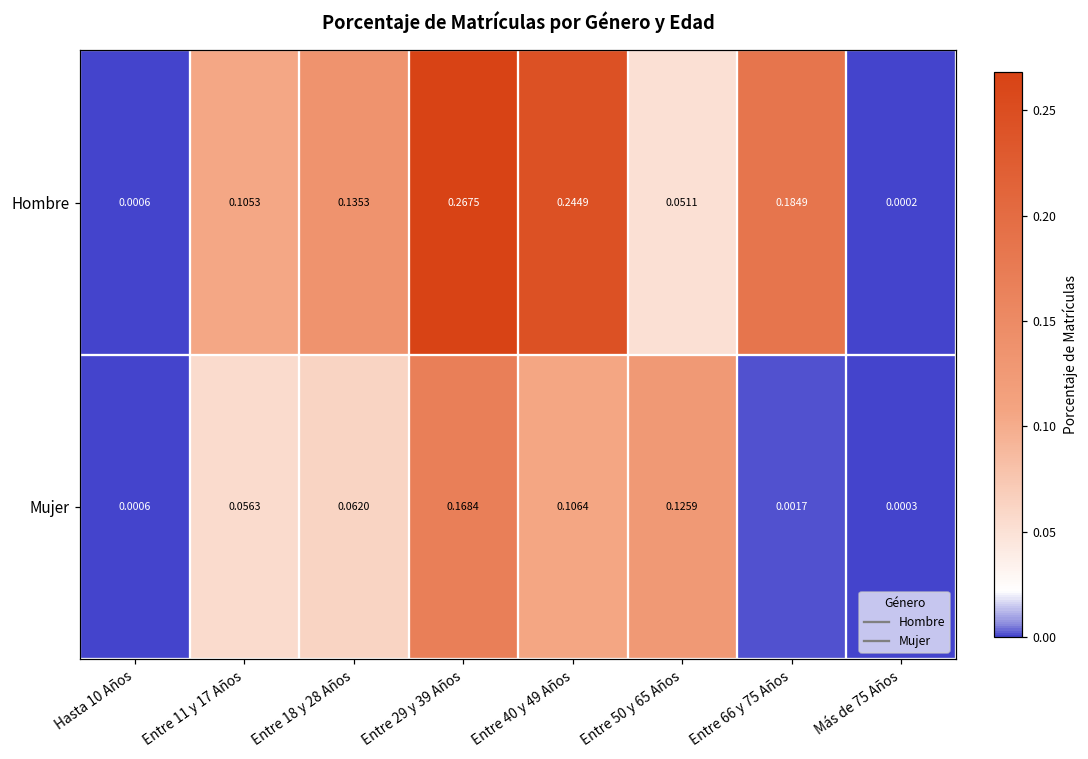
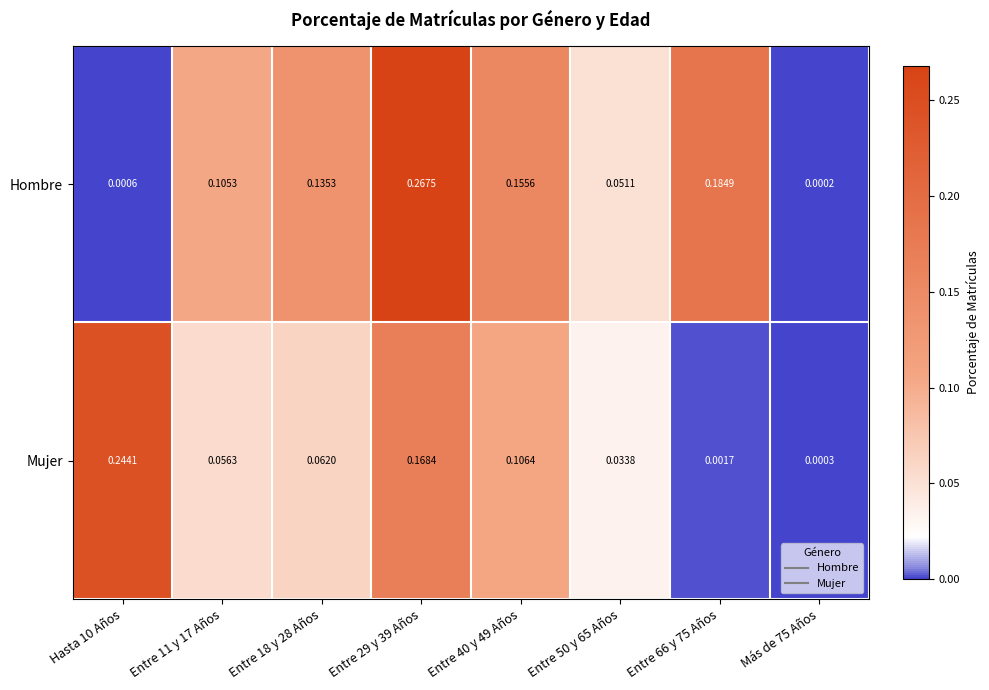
Hombre, Entre 40 y 49 Años: 0.2449 -> 0.1556
Mujer, Hasta 10 Años: 0.0006 -> 0.2441
Mujer, Entre 50 y 65 Años: 0.1259 -> 0.0338
